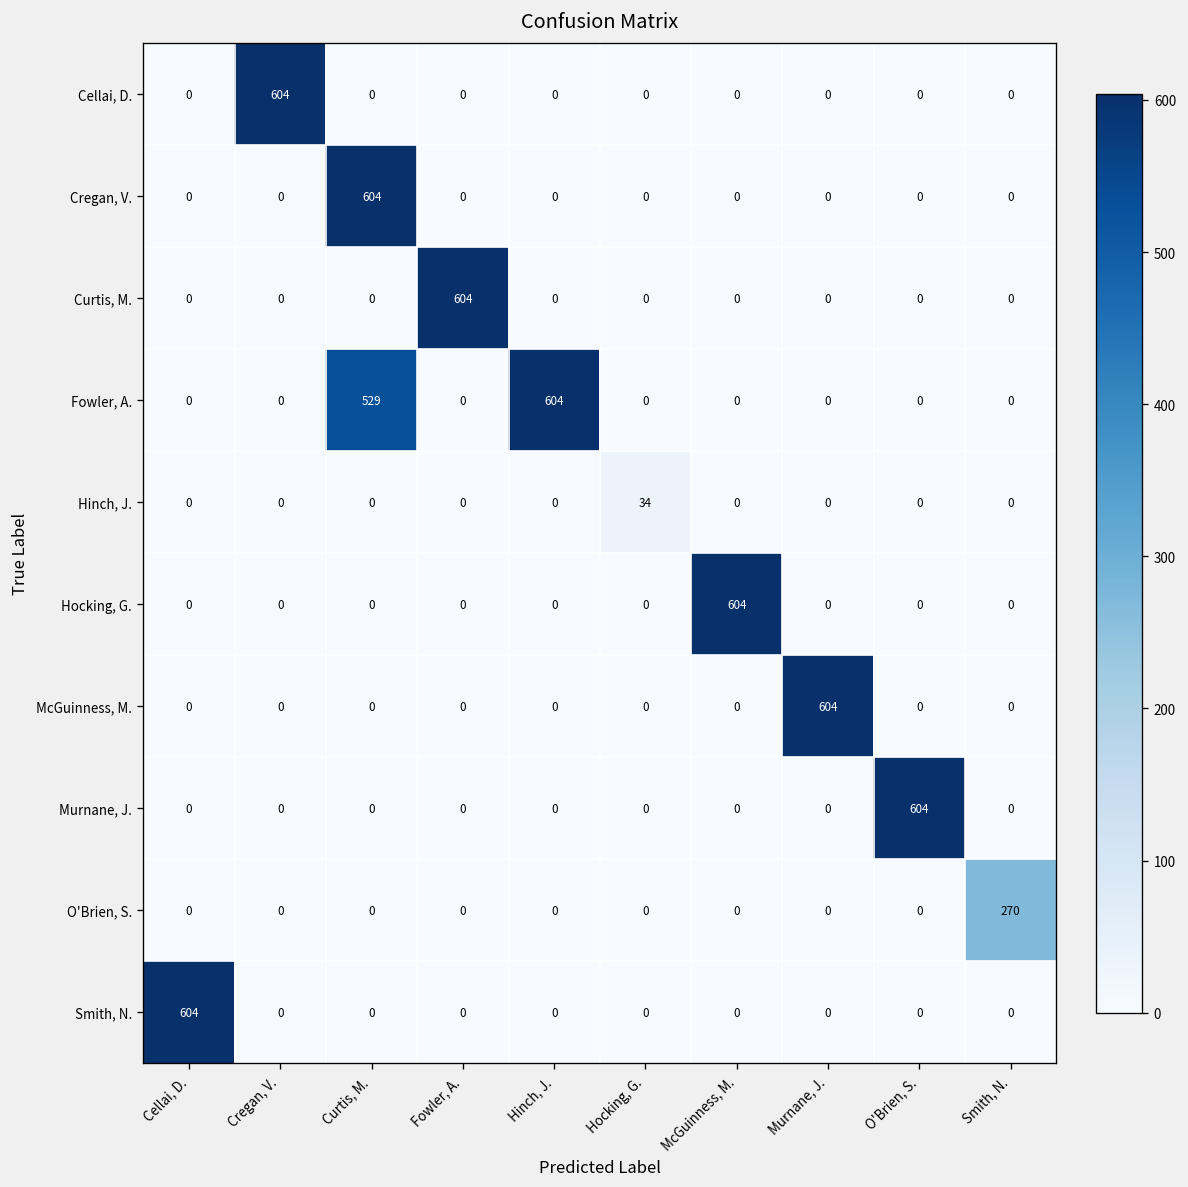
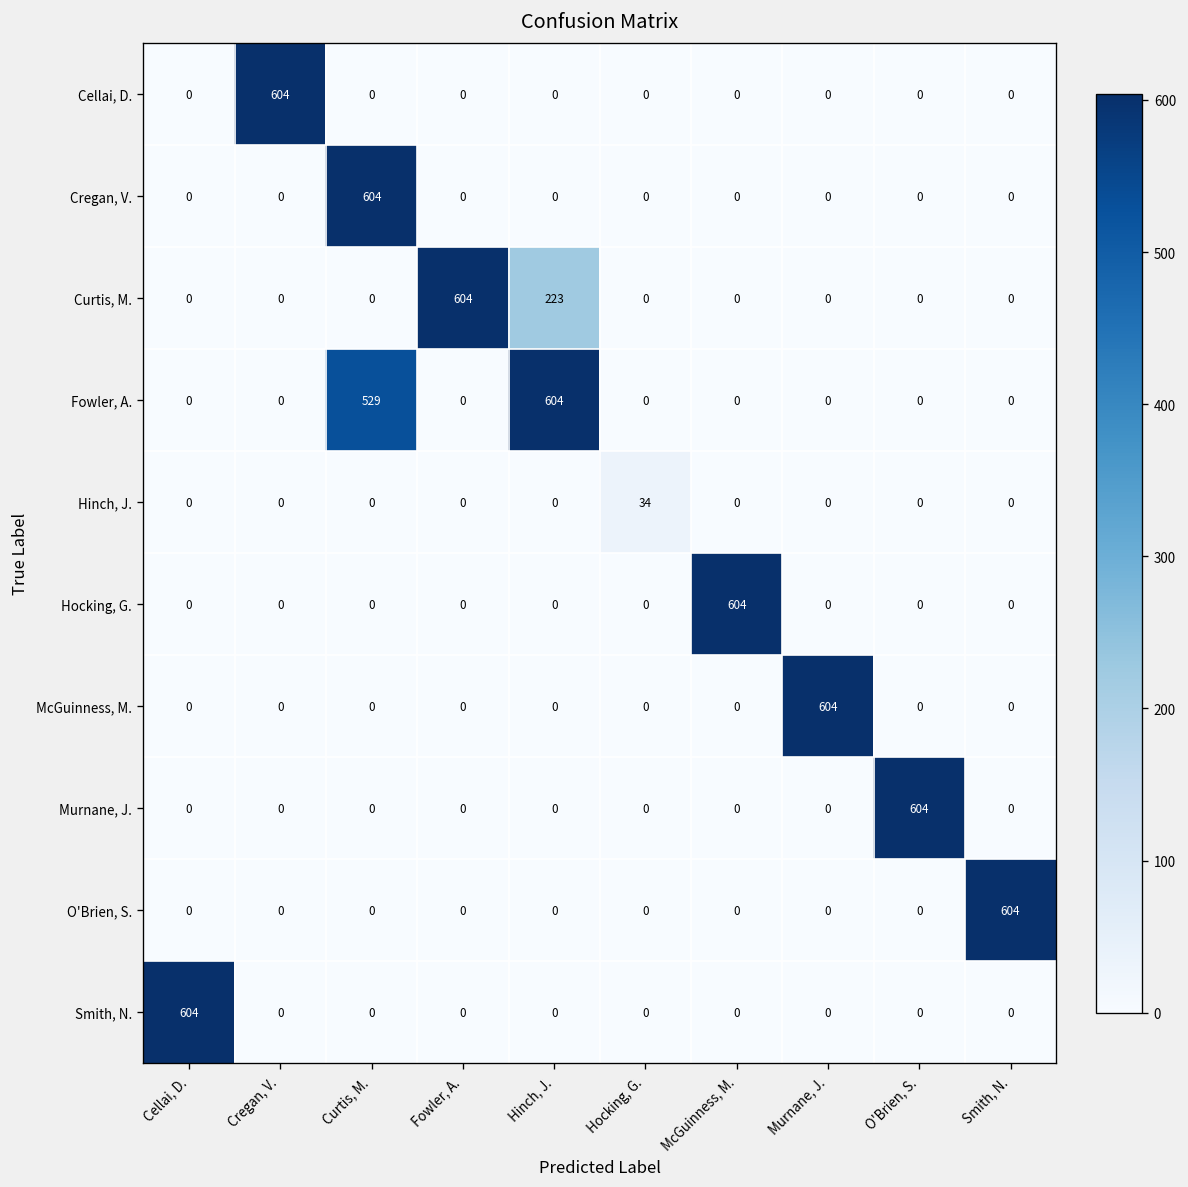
Curtis, M., Hinch, J.: 0 -> 223
O'Brien, S., Smith, N.: 270 -> 604
